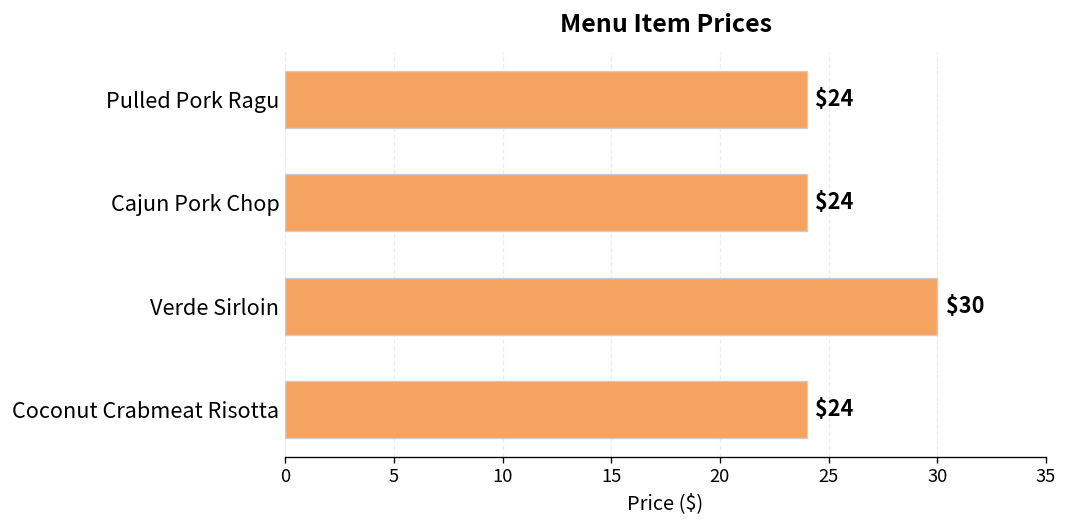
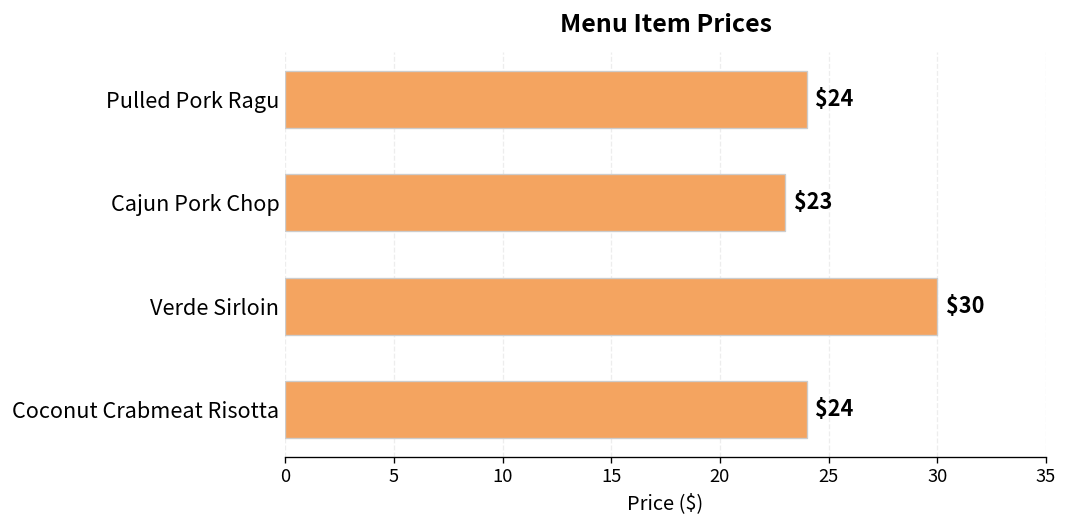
Cajun Pork Chop: $24 -> $23
